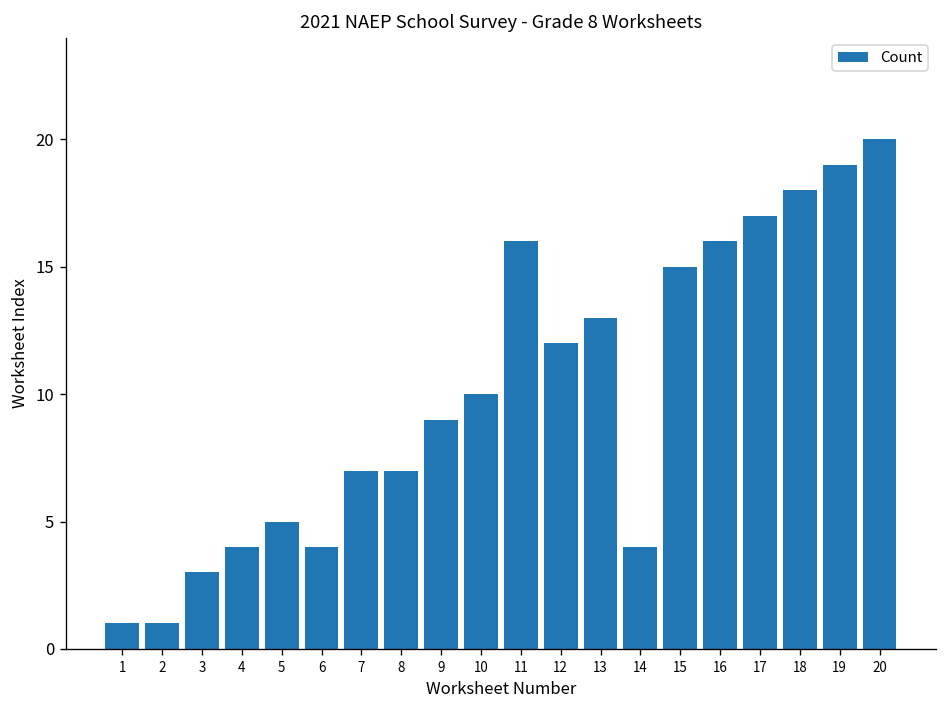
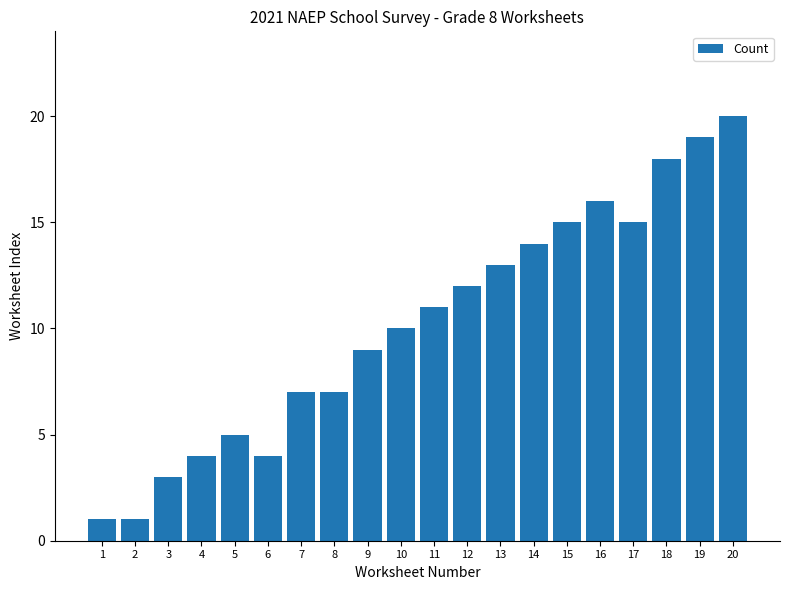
11: 16 -> 11
14: 4 -> 14
17: 17 -> 15
